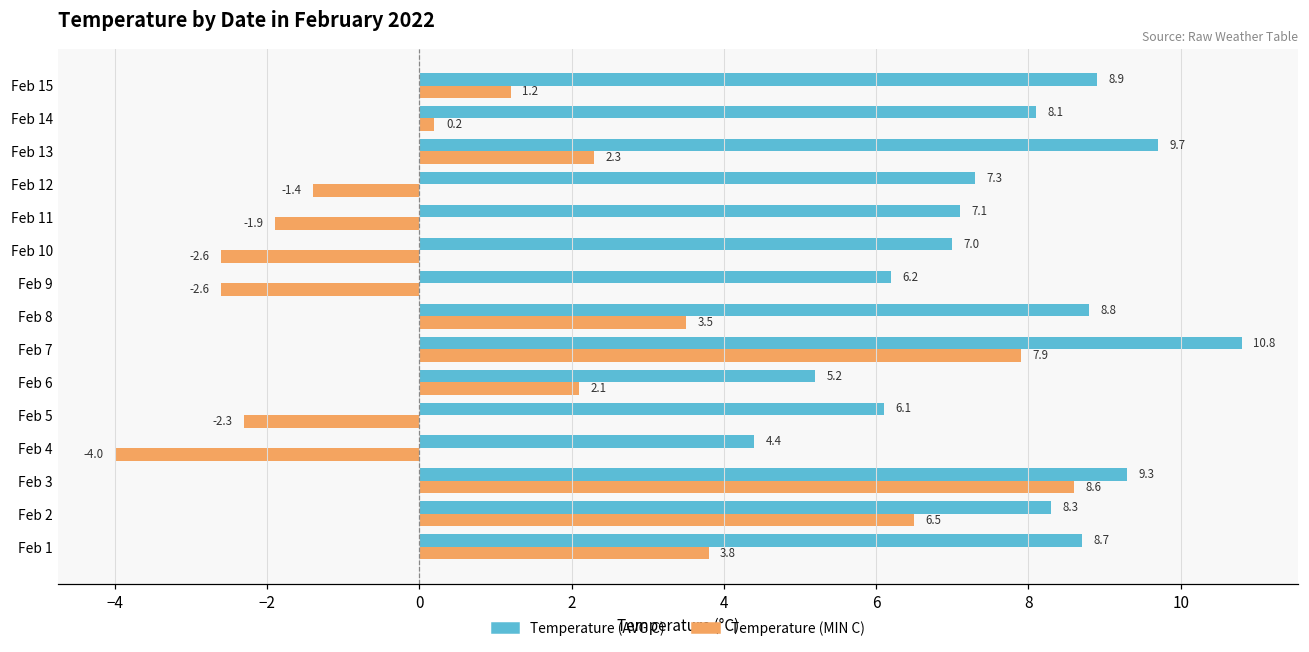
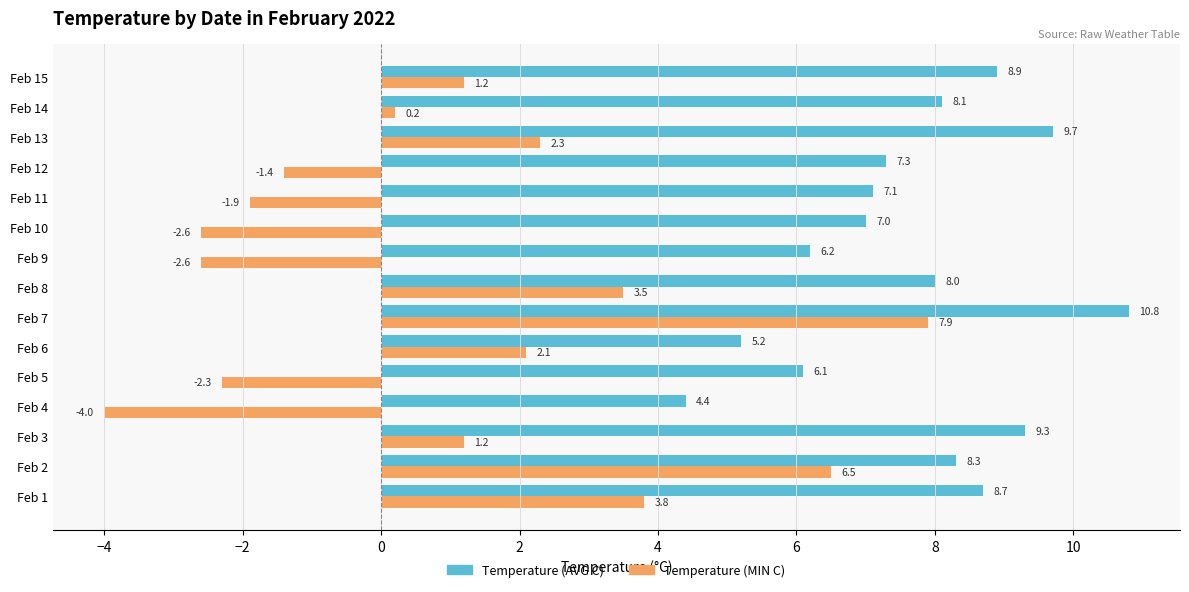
Temperature (AVG C), Feb 8: 8.8 -> 8.0
Temperature (MIN C), Feb 3: 8.6 -> 1.2
